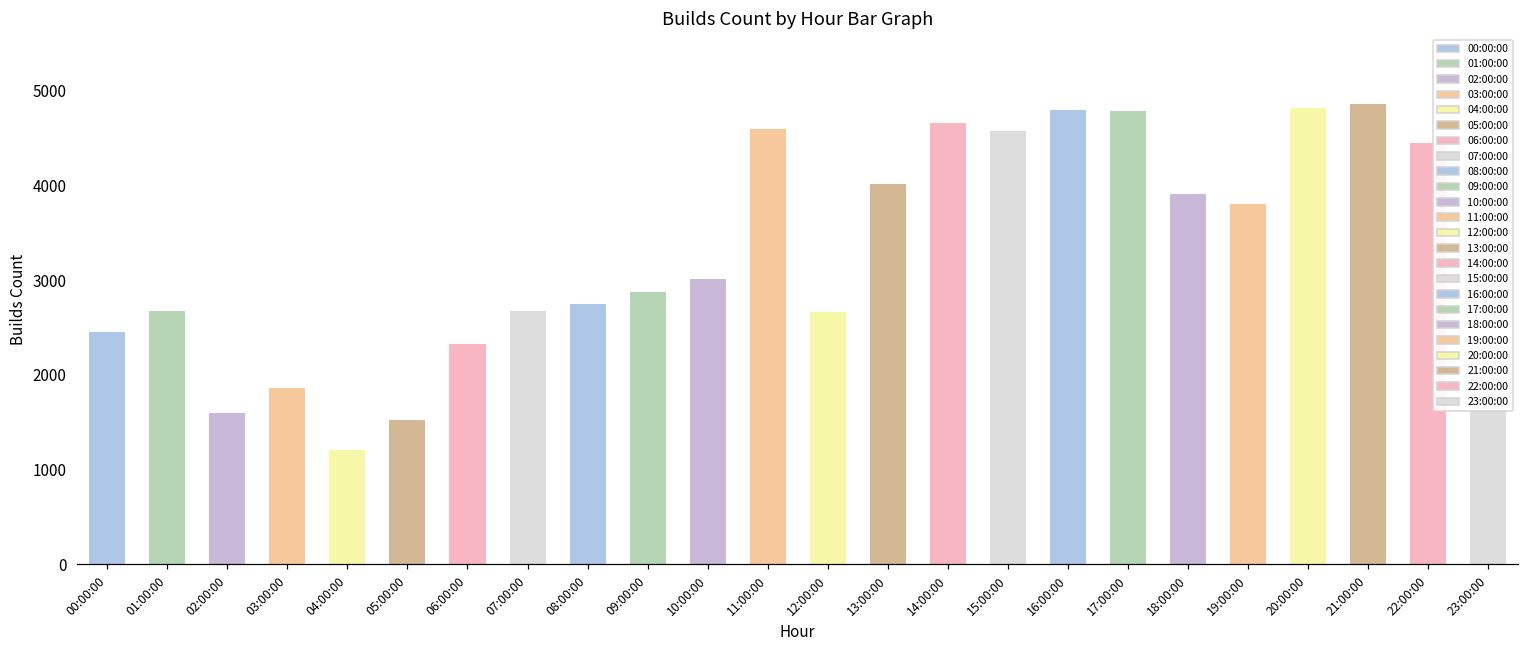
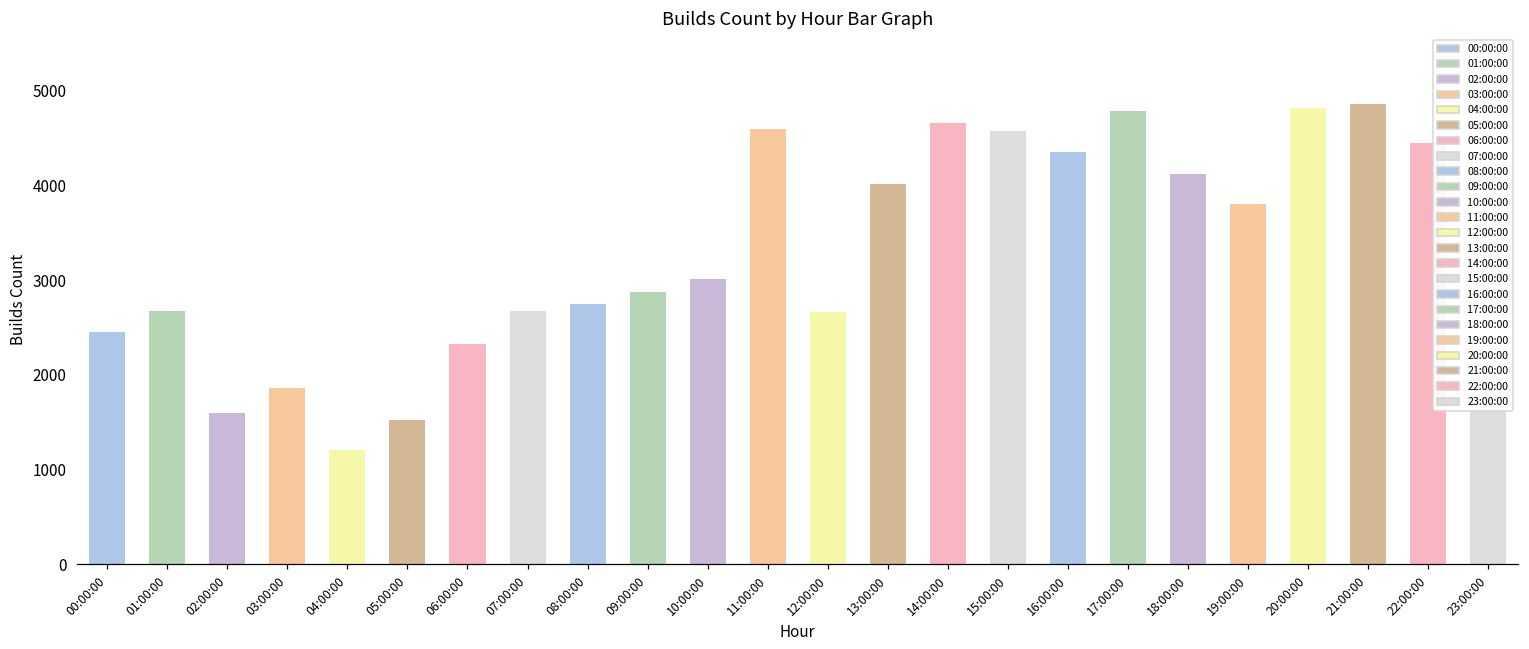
16:00:00: 4800 -> 4300
18:00:00: 3900 -> 4100
